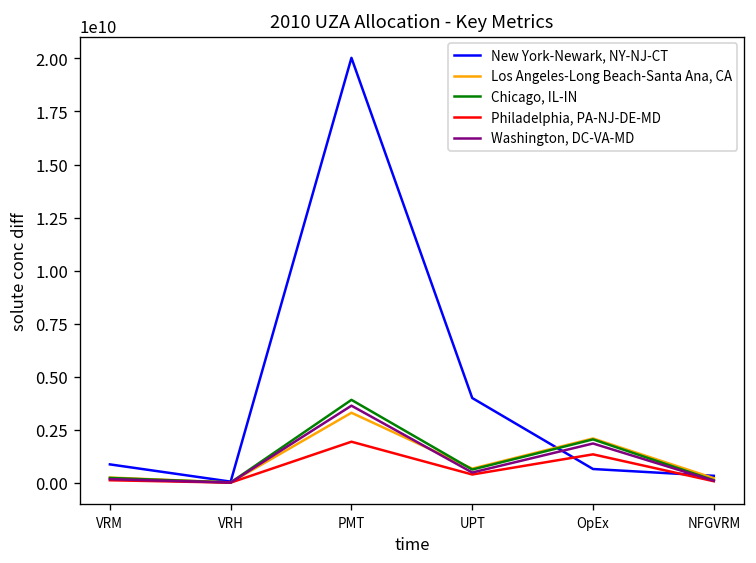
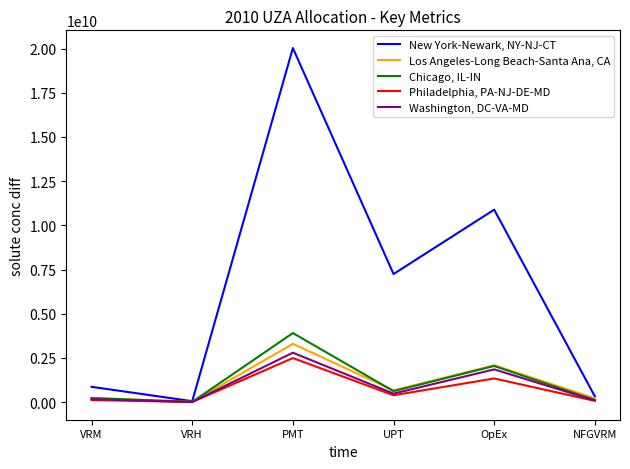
Philadelphia, PA-NJ-DE-MD, PMT: 1900000000 -> 2500000000
Washington, DC-VA-MD, PMT: 3600000000 -> 2800000000
New York-Newark, NY-NJ-CT, UPT: 4000000000 -> 7200000000
New York-Newark, NY-NJ-CT, OpEx: 700000000 -> 10900000000
